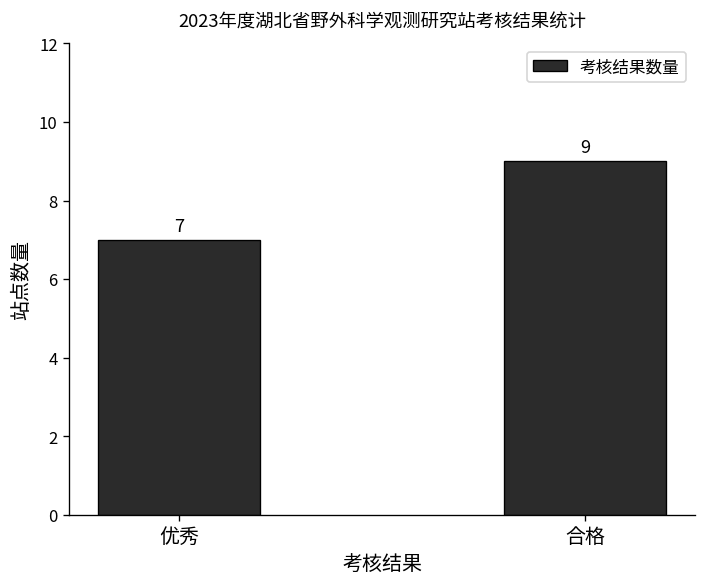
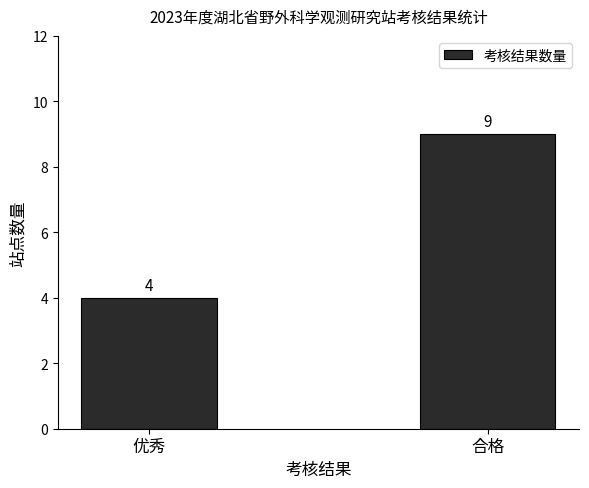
优秀: 7 -> 4
